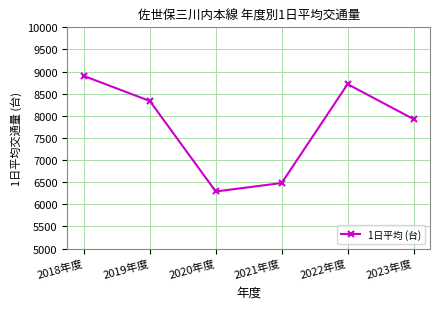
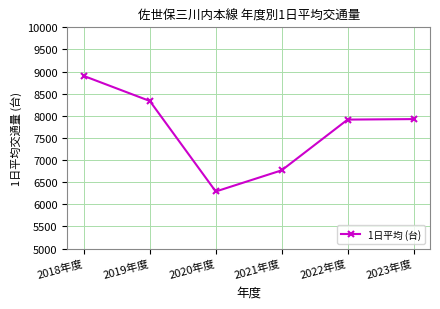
2021年度: 6500 -> 6800
2022年度: 8700 -> 7900
